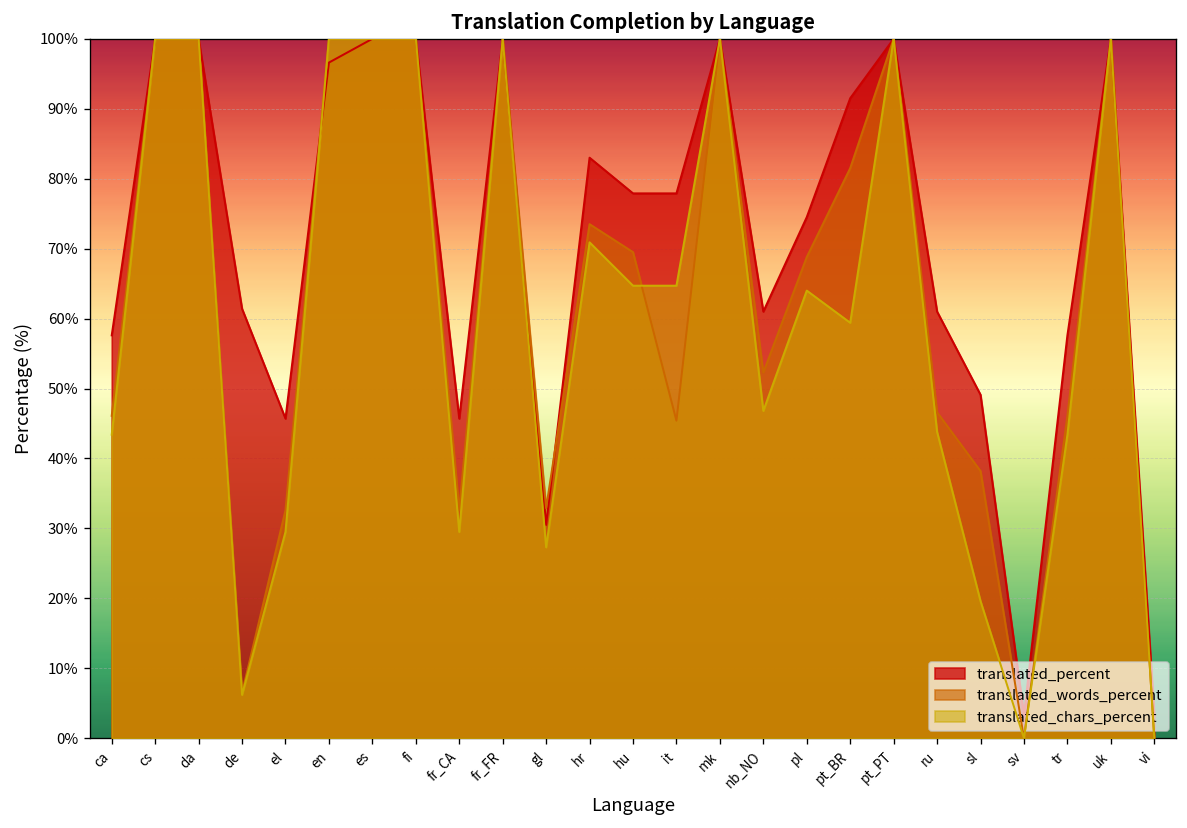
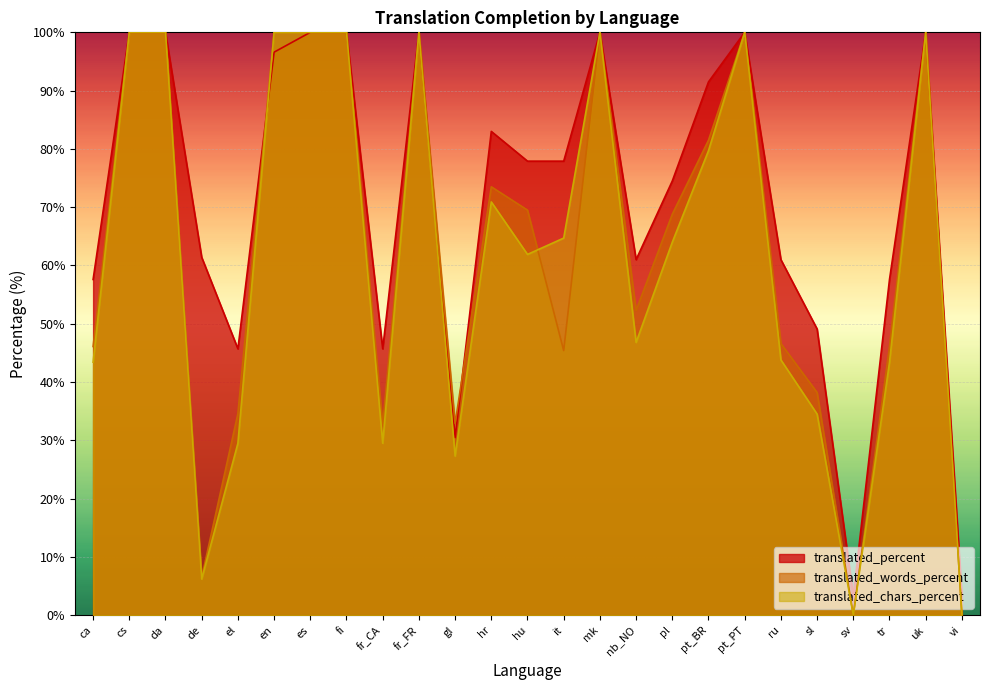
translated_words_percent, el: 33% -> 35%
translated_chars_percent, hu: 65% -> 62%
translated_chars_percent, pt_BR: 59% -> 80%
translated_chars_percent, sl: 20% -> 35%
